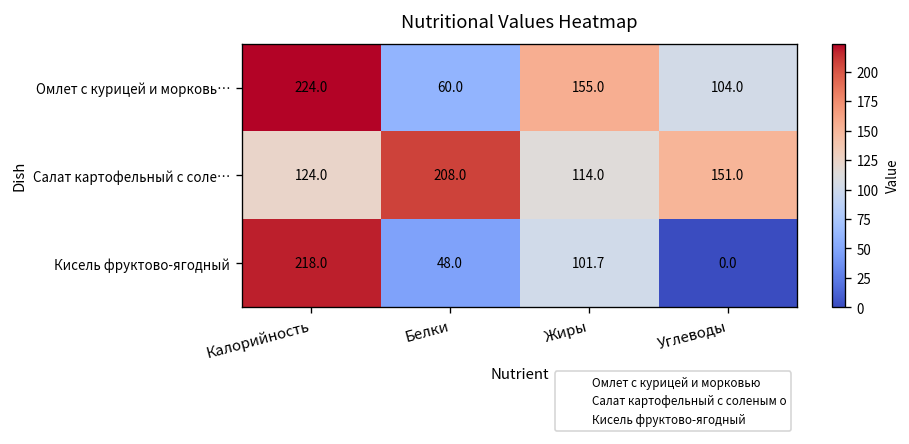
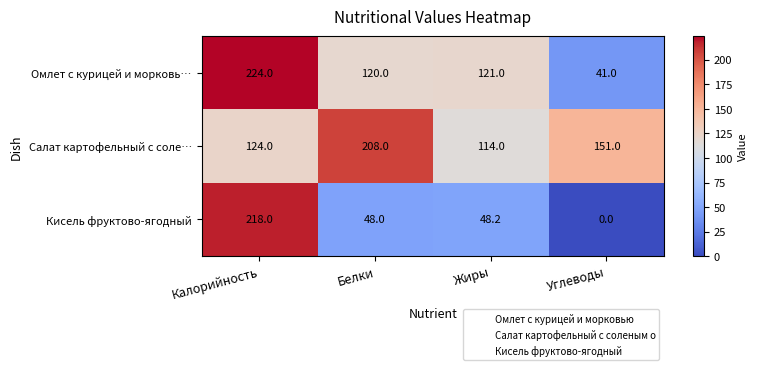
Омлет с курицей и морковь…, Белки: 60.0 -> 120.0
Омлет с курицей и морковь…, Жиры: 155.0 -> 121.0
Омлет с курицей и морковь…, Углеводы: 104.0 -> 41.0
Кисель фруктово-ягодный, Жиры: 101.7 -> 48.2
